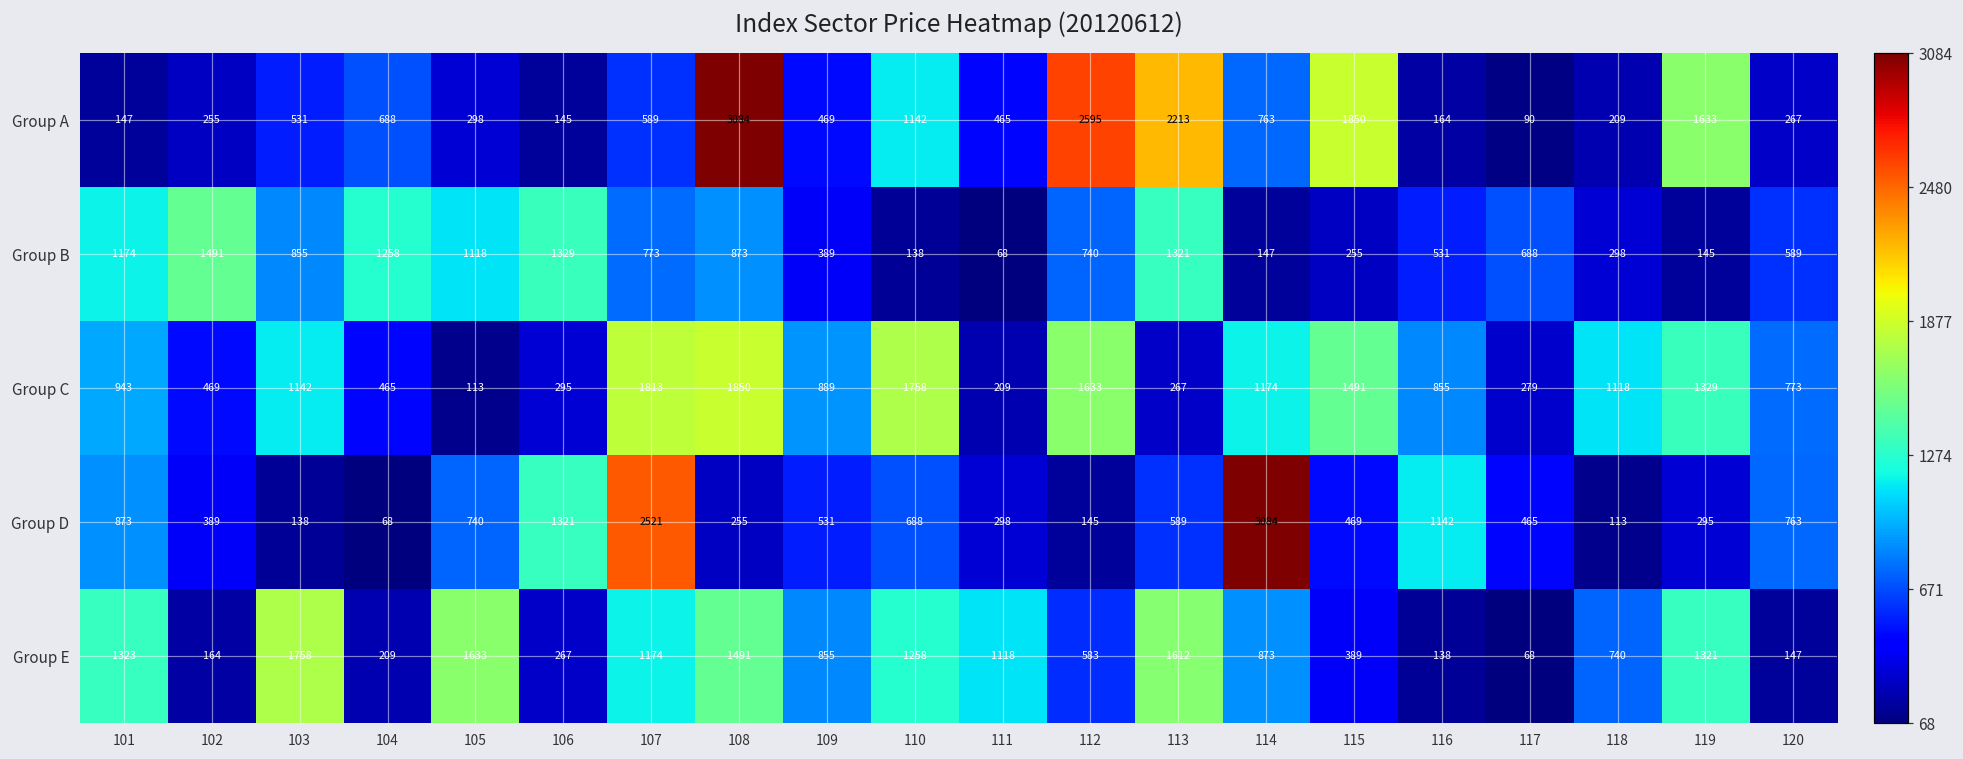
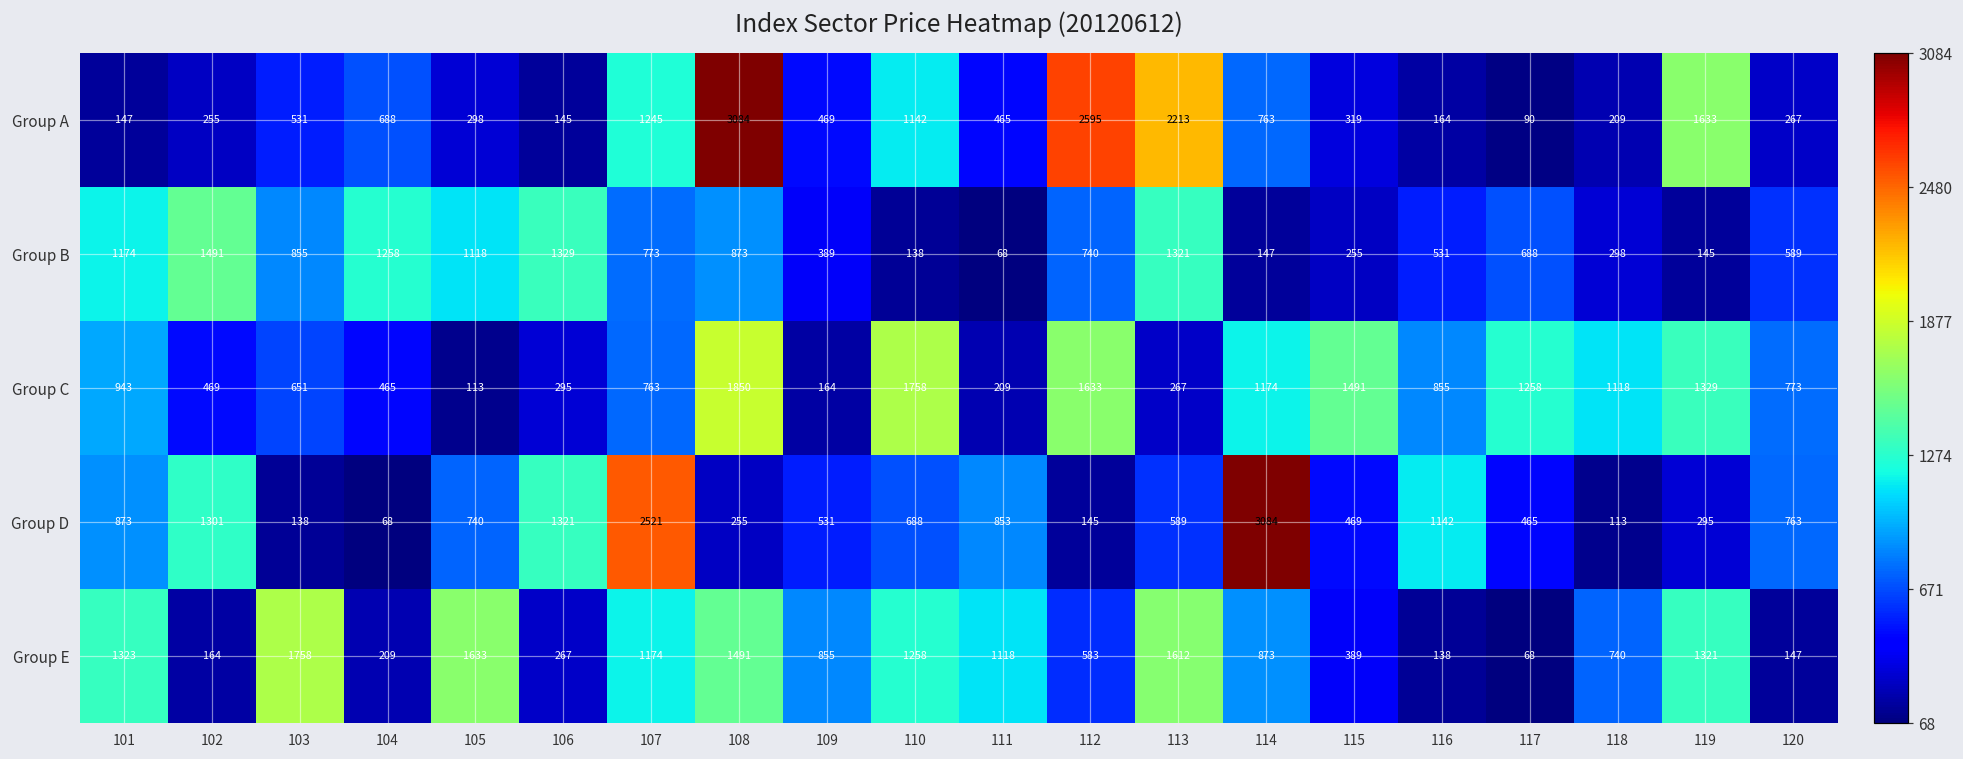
Group A, 107: 589 -> 1245
Group A, 115: 1850 -> 319
Group C, 103: 1142 -> 651
Group C, 107: 1813 -> 763
Group C, 109: 889 -> 164
Group C, 117: 279 -> 1258
Group D, 102: 389 -> 1301
Group D, 111: 298 -> 853
